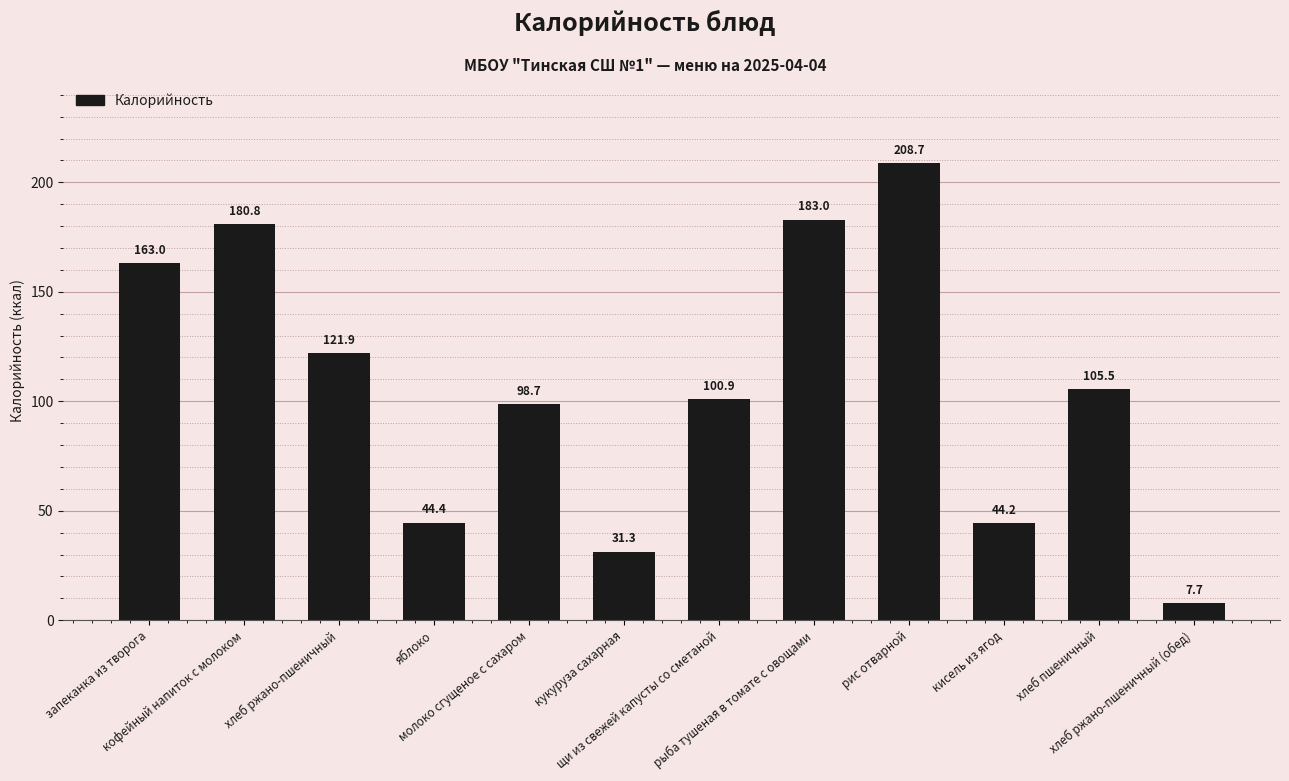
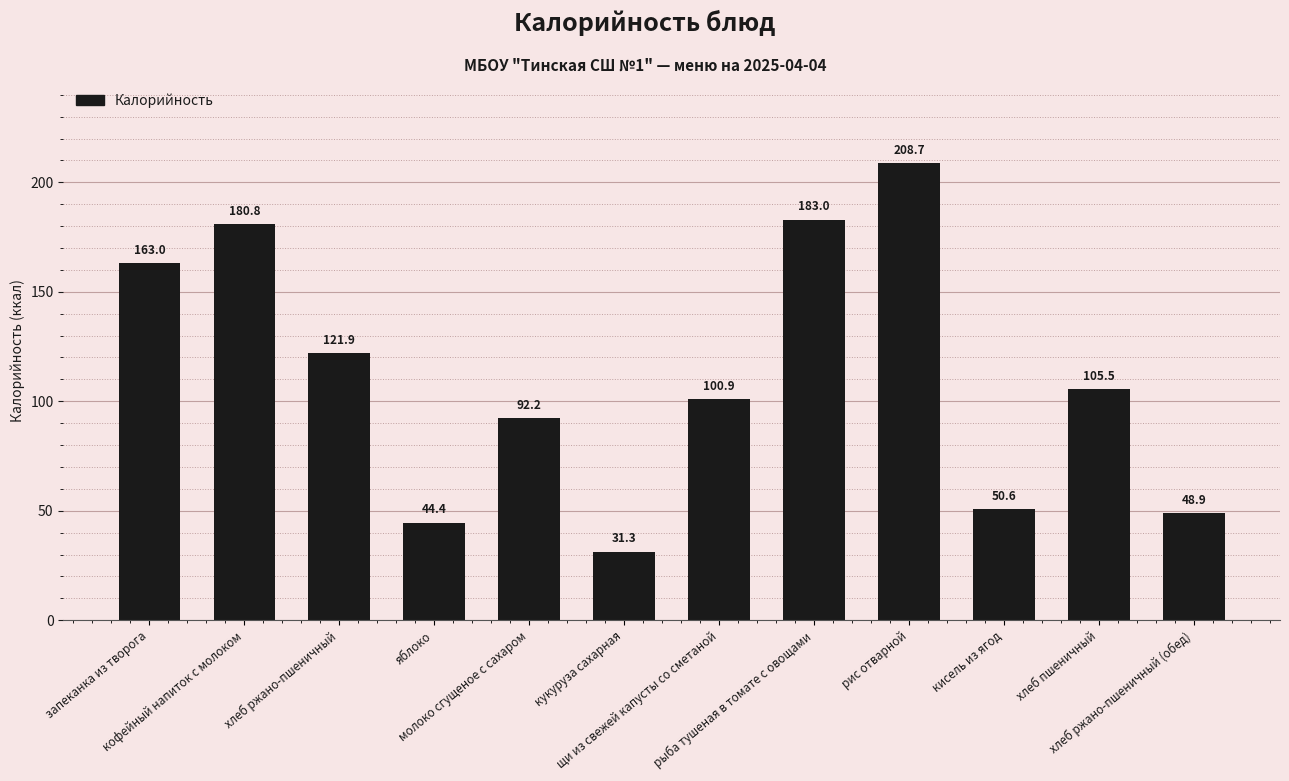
молоко сгущеное с сахаром: 98.7 -> 92.2
кисель из ягод: 44.2 -> 50.6
хлеб ржано-пшеничный (обед): 7.7 -> 48.9
